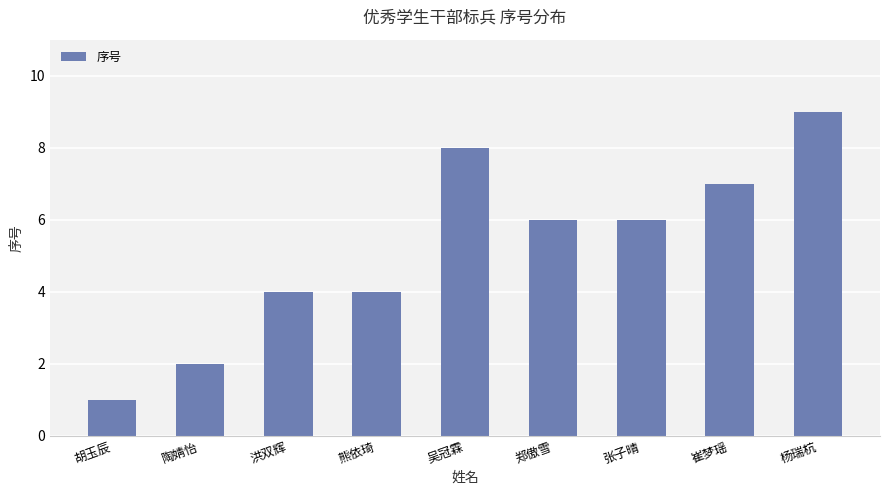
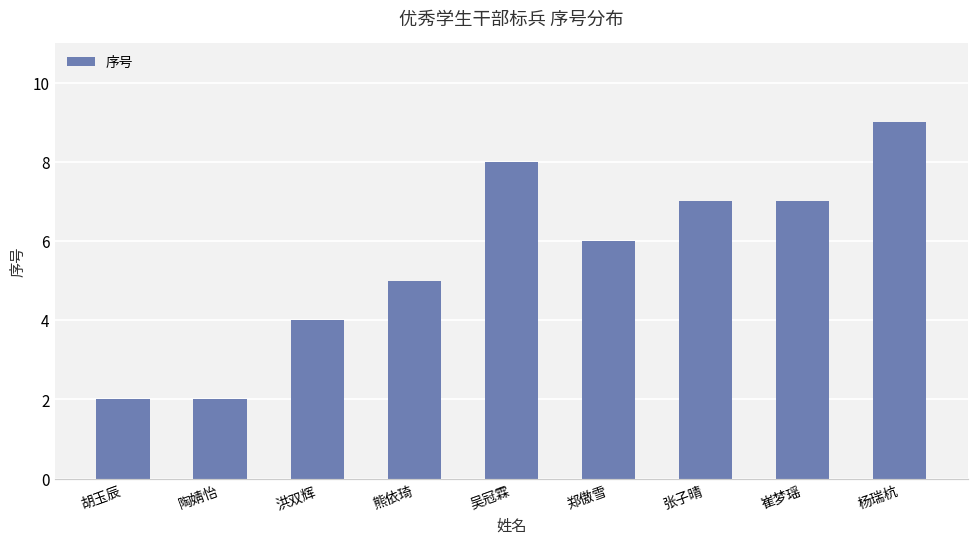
胡玉辰: 1 -> 2
熊依琦: 4 -> 5
张子晴: 6 -> 7
